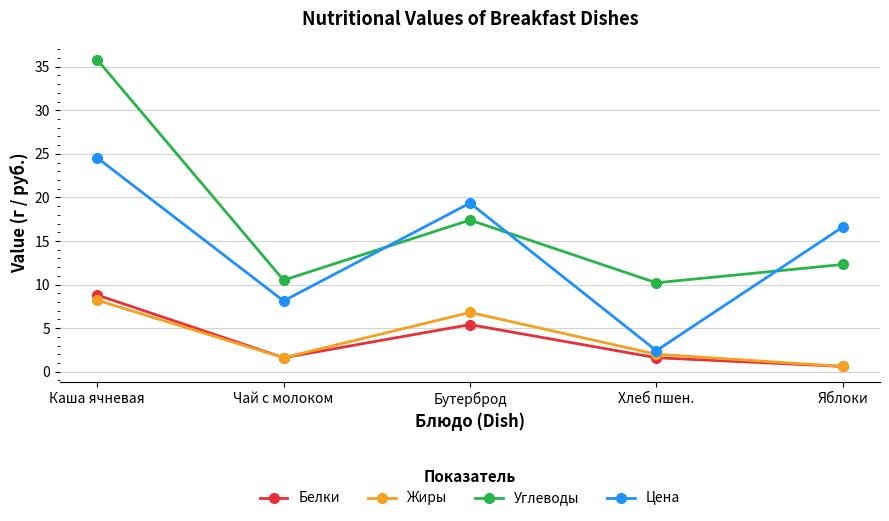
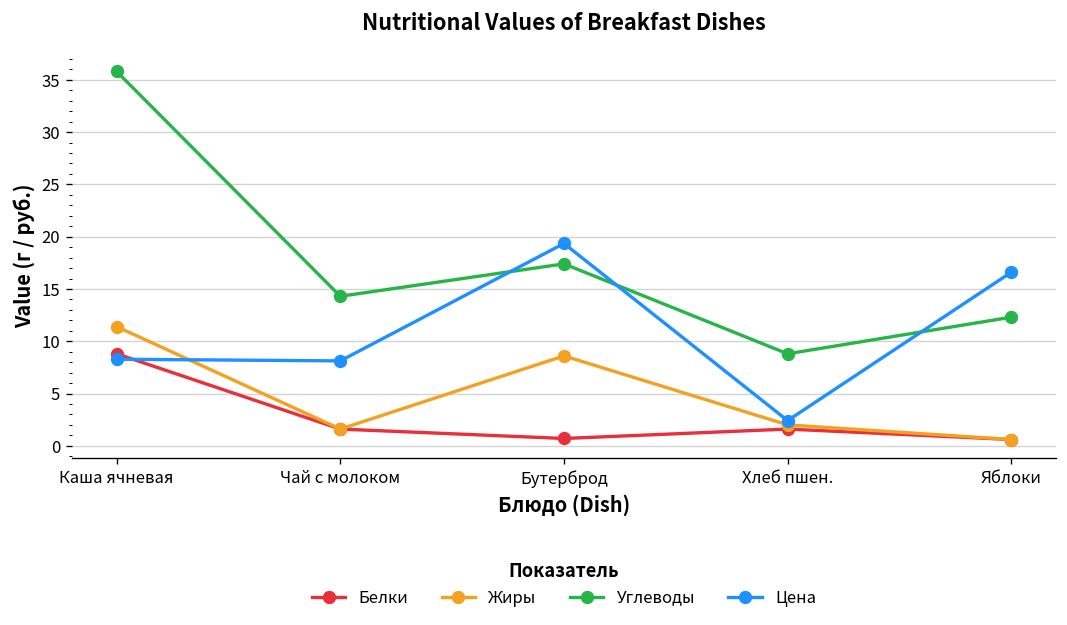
Жиры, Каша ячневая: 8 -> 11
Цена, Каша ячневая: 25 -> 8
Углеводы, Чай с молоком: 11 -> 14
Белки, Бутерброд: 5 -> 1
Жиры, Бутерброд: 7 -> 9
Углеводы, Хлеб пшен.: 10 -> 9
